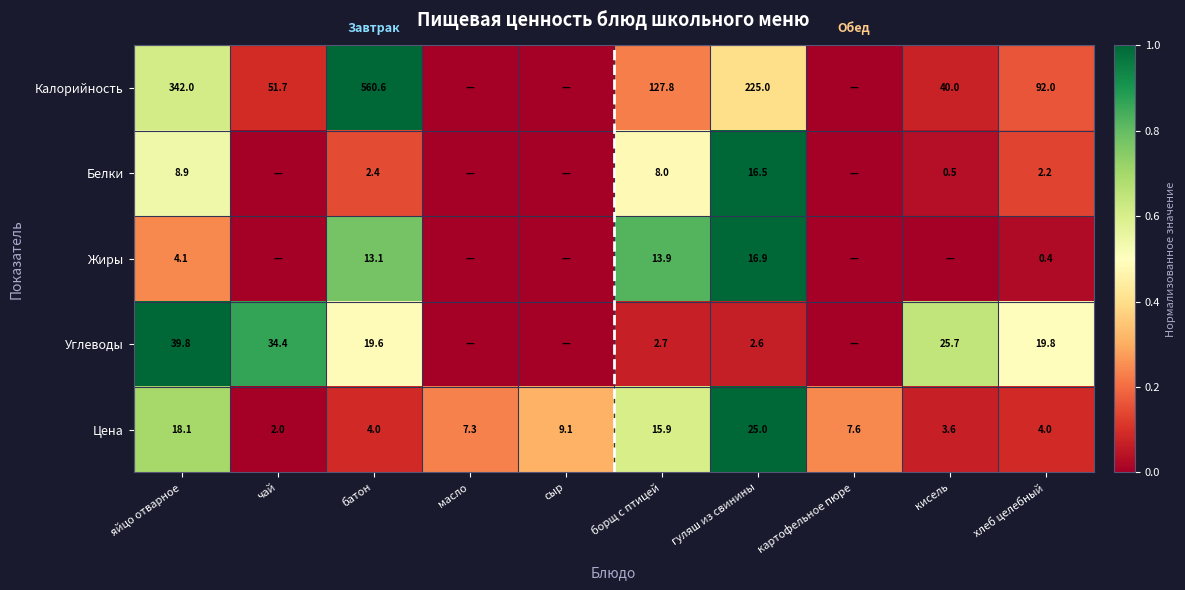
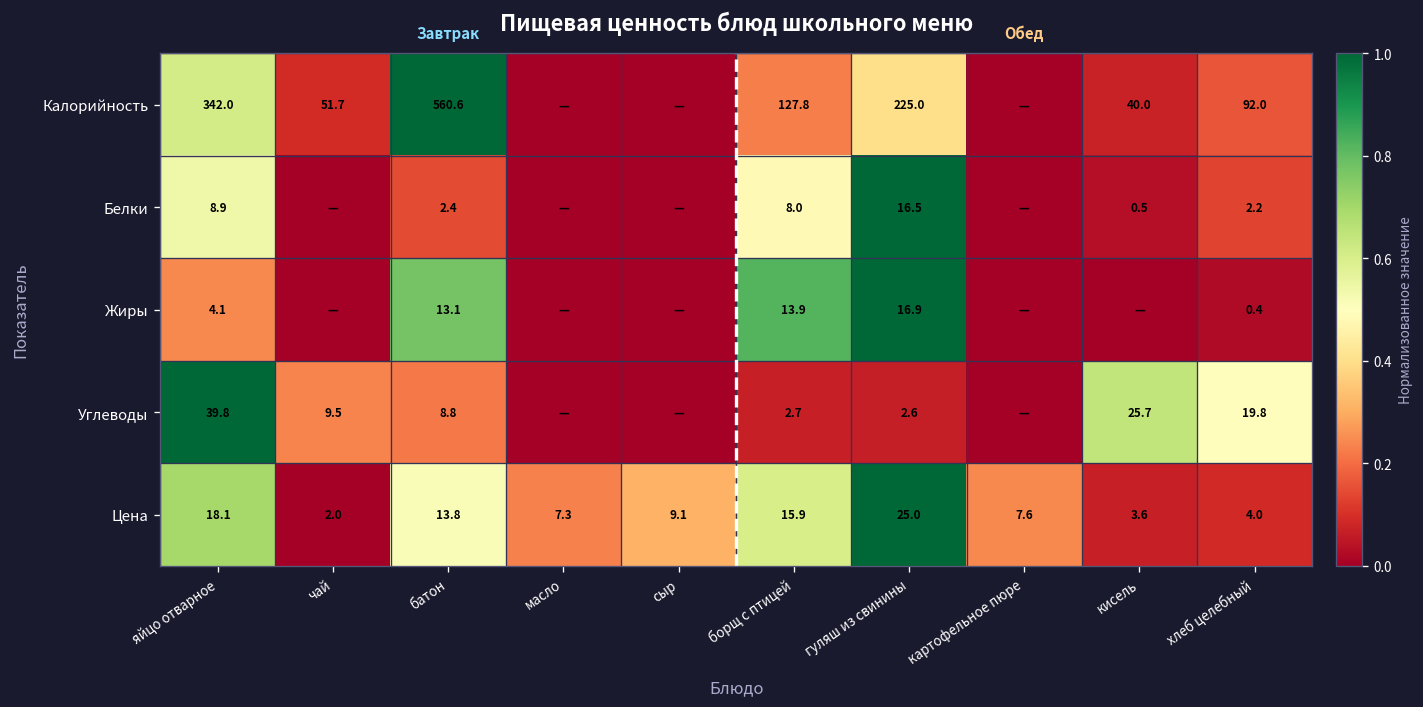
Углеводы, чай: 34.4 -> 9.5
Углеводы, батон: 19.6 -> 8.8
Цена, батон: 4.0 -> 13.8
